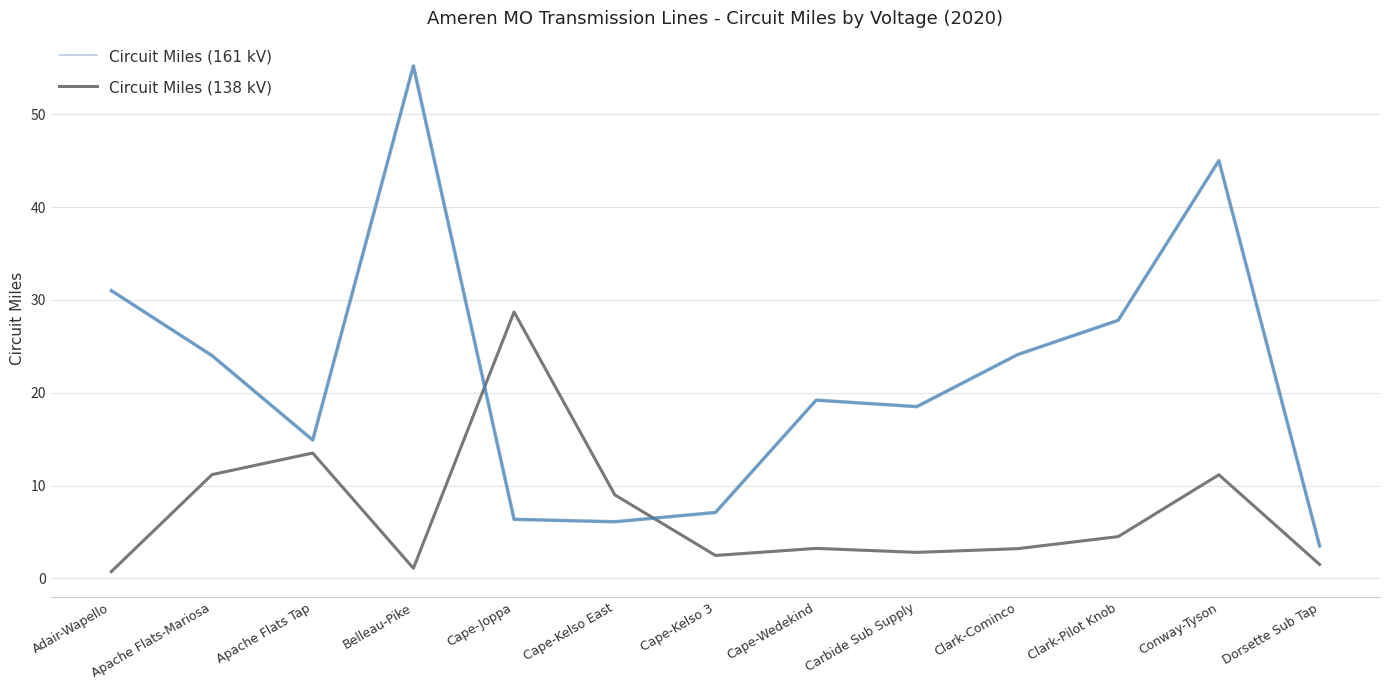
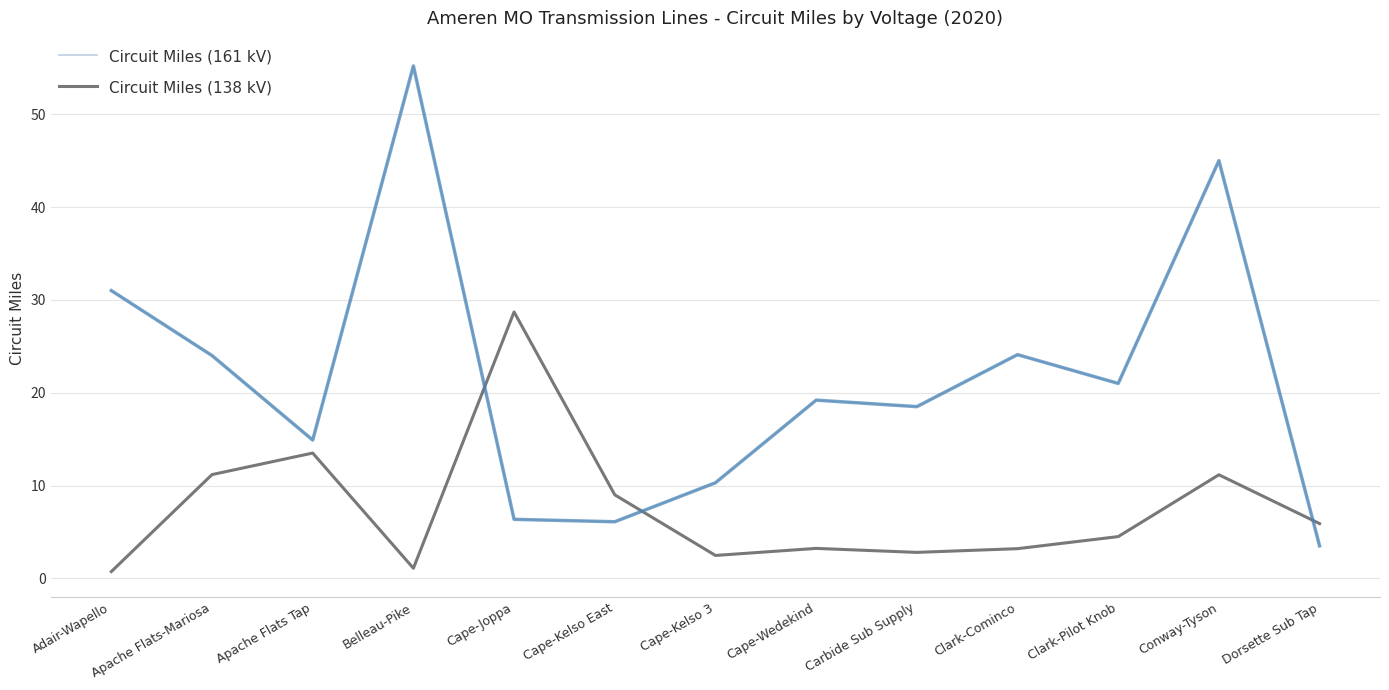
Circuit Miles (161 kV), Cape-Kelso 3: 7 -> 10
Circuit Miles (161 kV), Clark-Pilot Knob: 28 -> 21
Circuit Miles (138 kV), Dorsette Sub Tap: 2 -> 6
